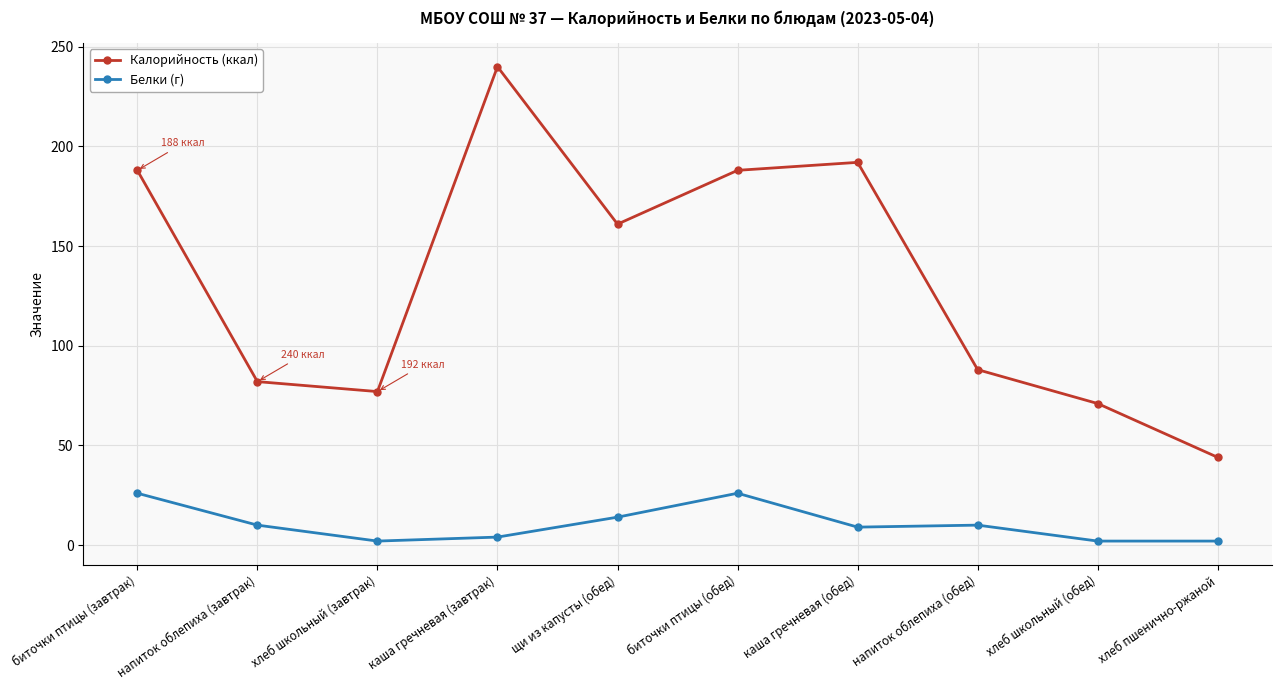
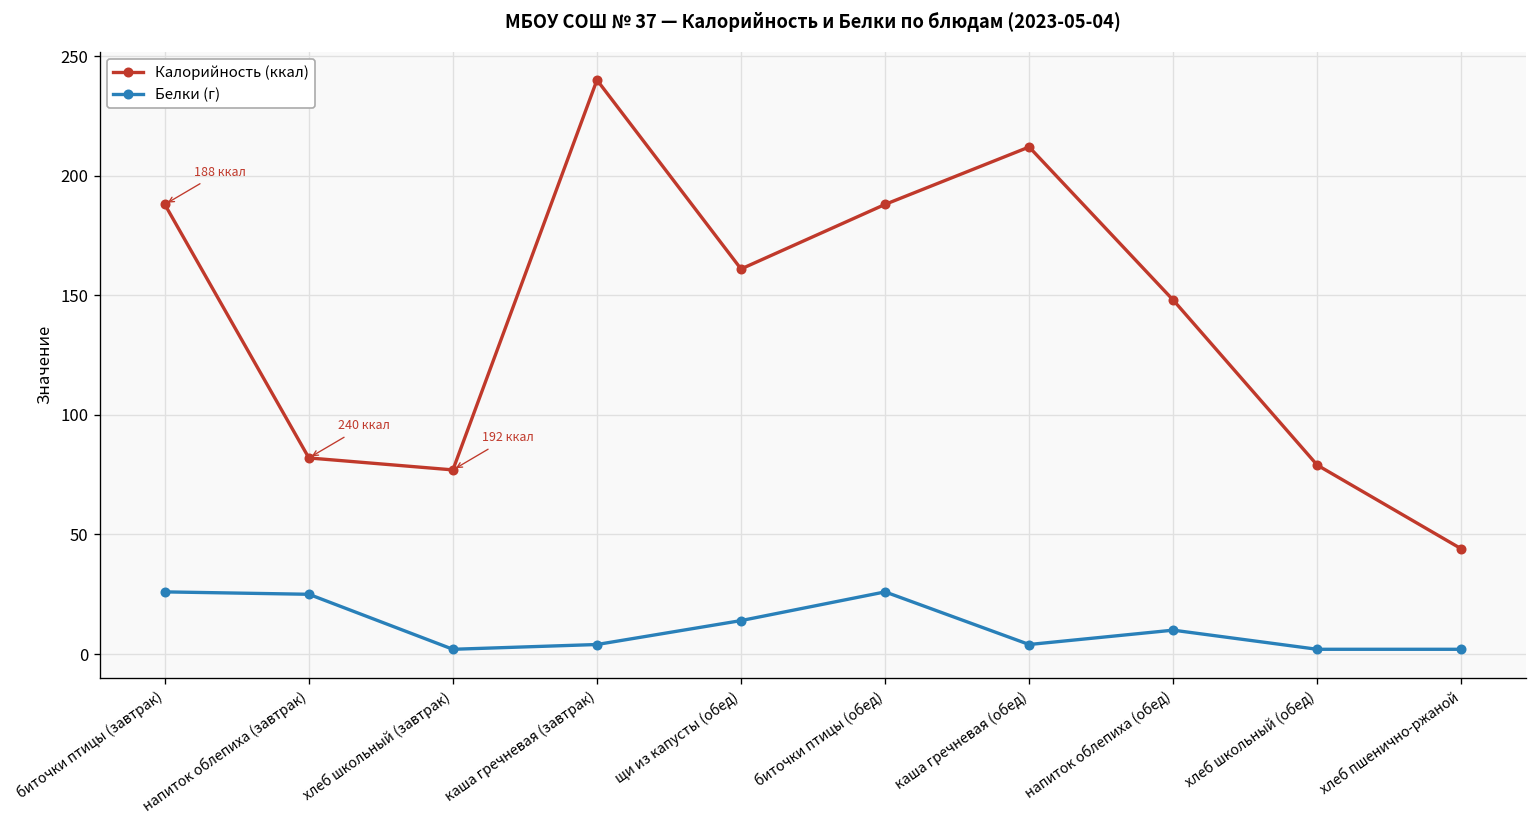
Белки (г), напиток облепиха (завтрак): 10 -> 25
Калорийность (ккал), каша гречневая (обед): 192 -> 212
Белки (г), каша гречневая (обед): 9 -> 4
Калорийность (ккал), напиток облепиха (обед): 88 -> 148
Калорийность (ккал), хлеб школьный (обед): 71 -> 79
